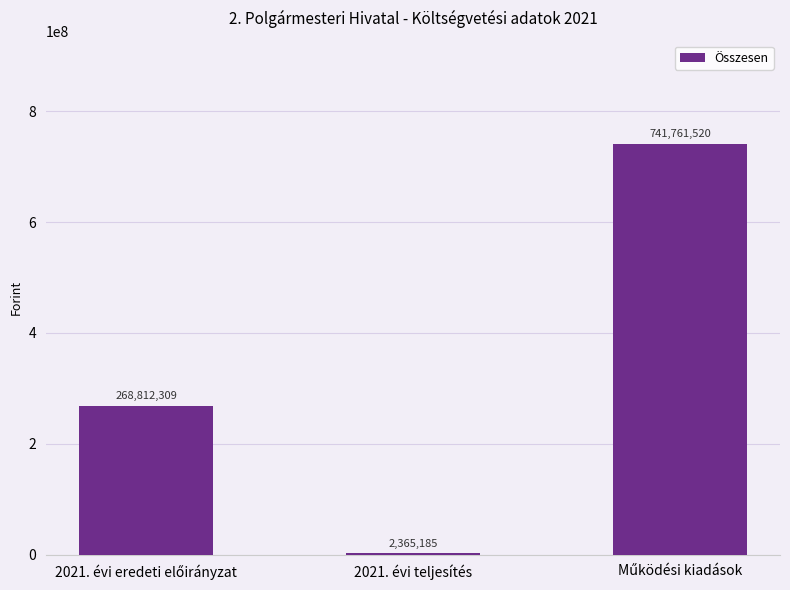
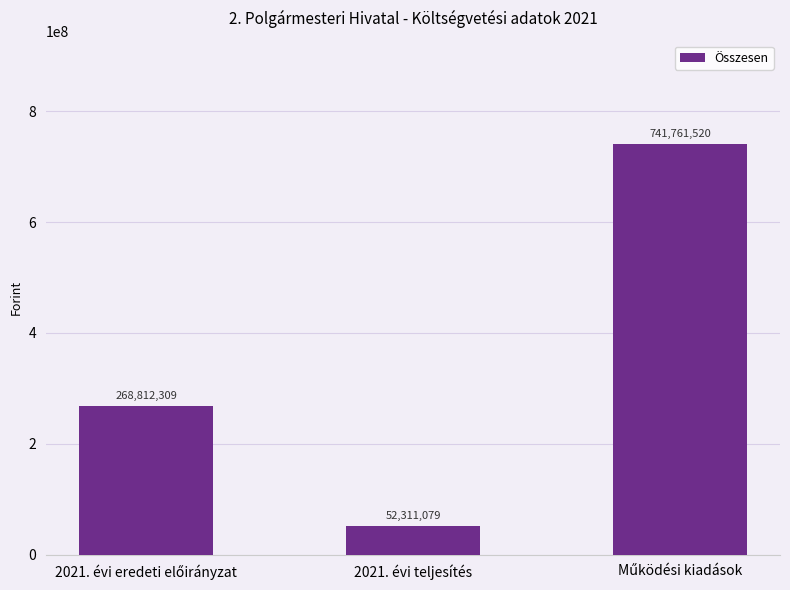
2021. évi teljesítés: 2,365,185 -> 52,311,079
